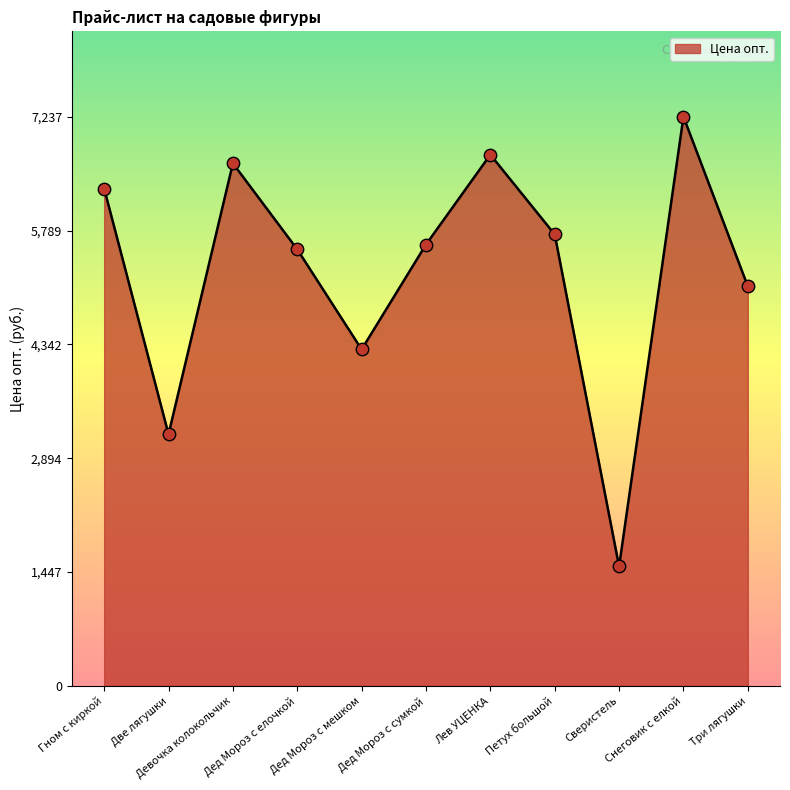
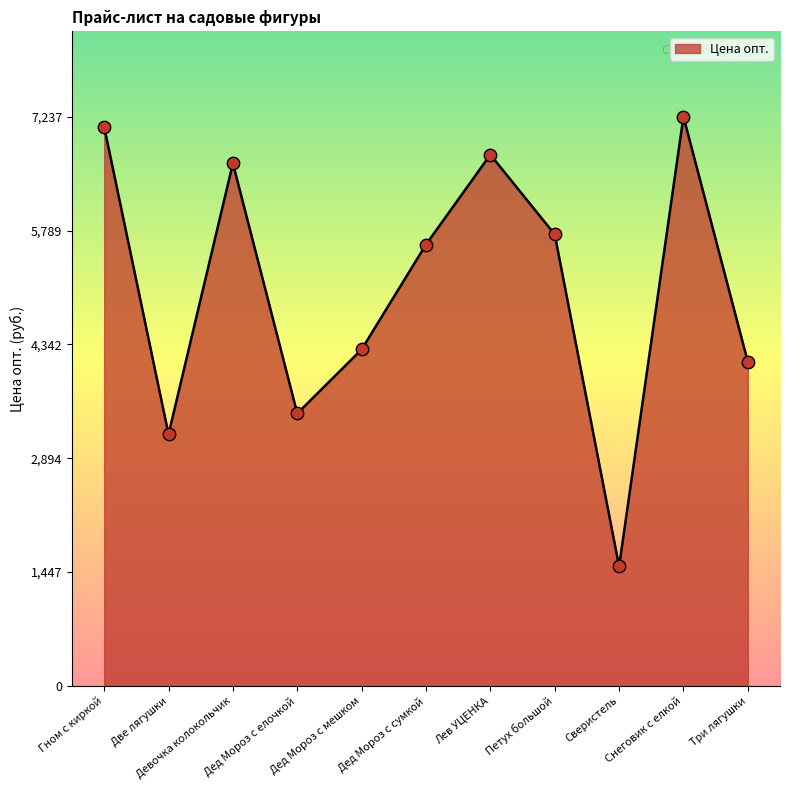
Гном с киркой: 6,300 -> 7,100
Дед Мороз с елочкой: 5,600 -> 3,500
Три лягушки: 5,100 -> 4,100
